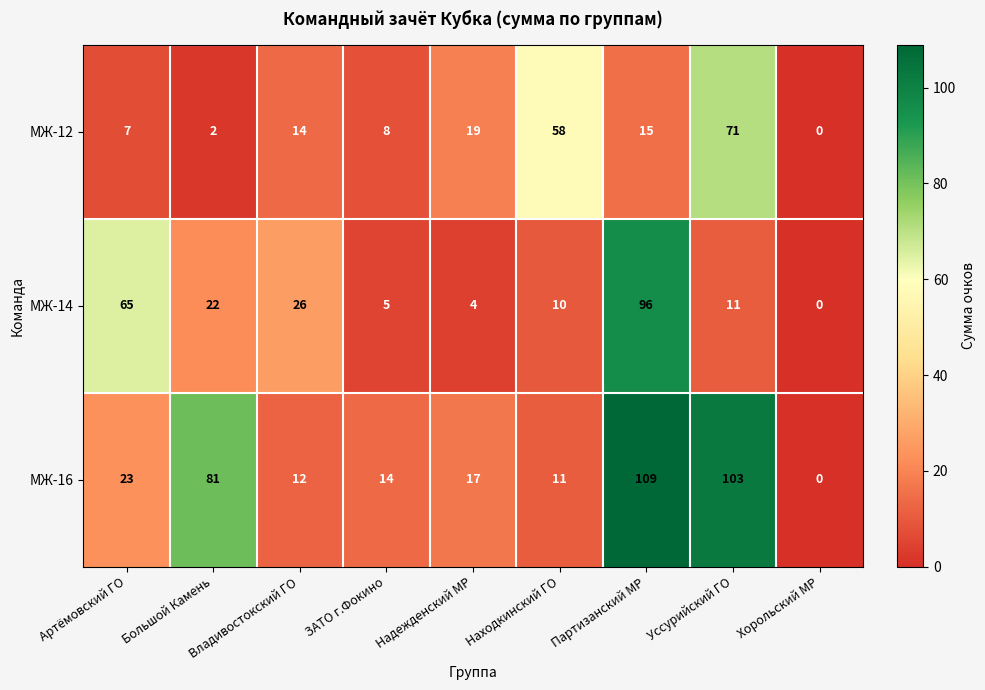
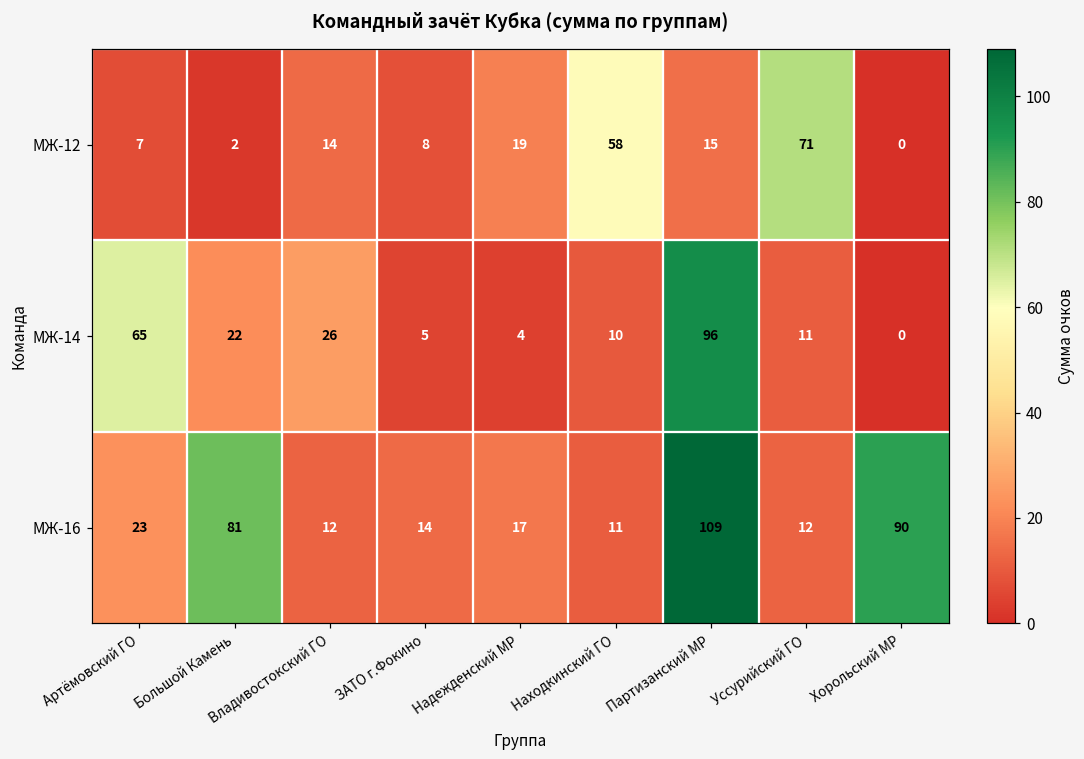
МЖ-16, Уссурийский ГО: 103 -> 12
МЖ-16, Хорольский МР: 0 -> 90
